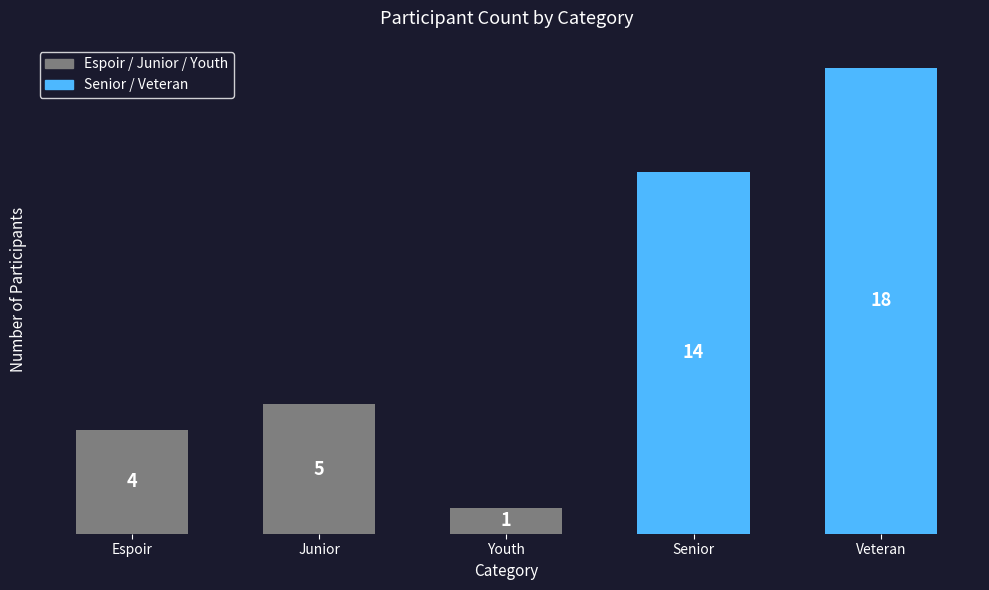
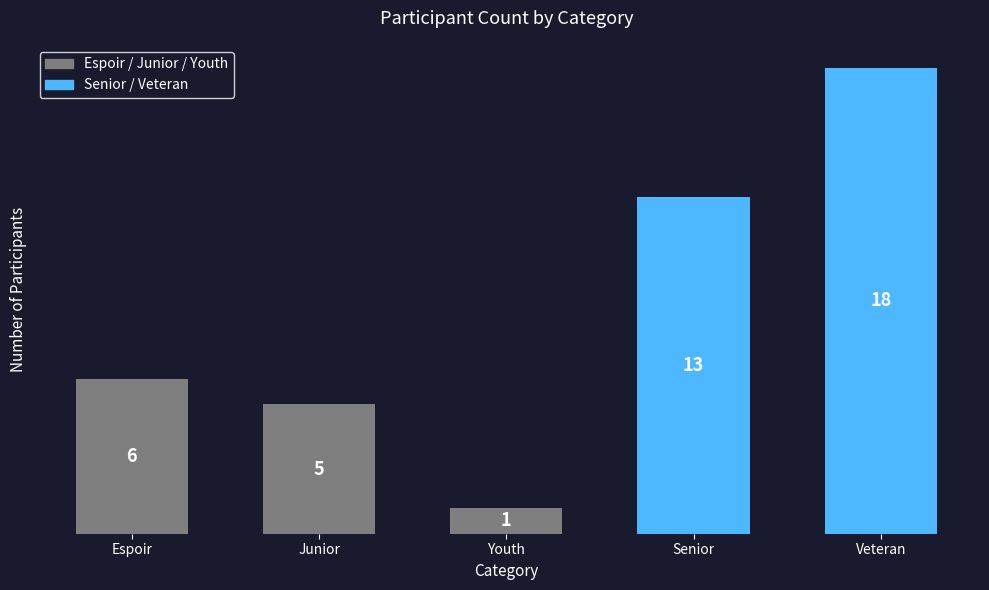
Espoir: 4 -> 6
Senior: 14 -> 13
